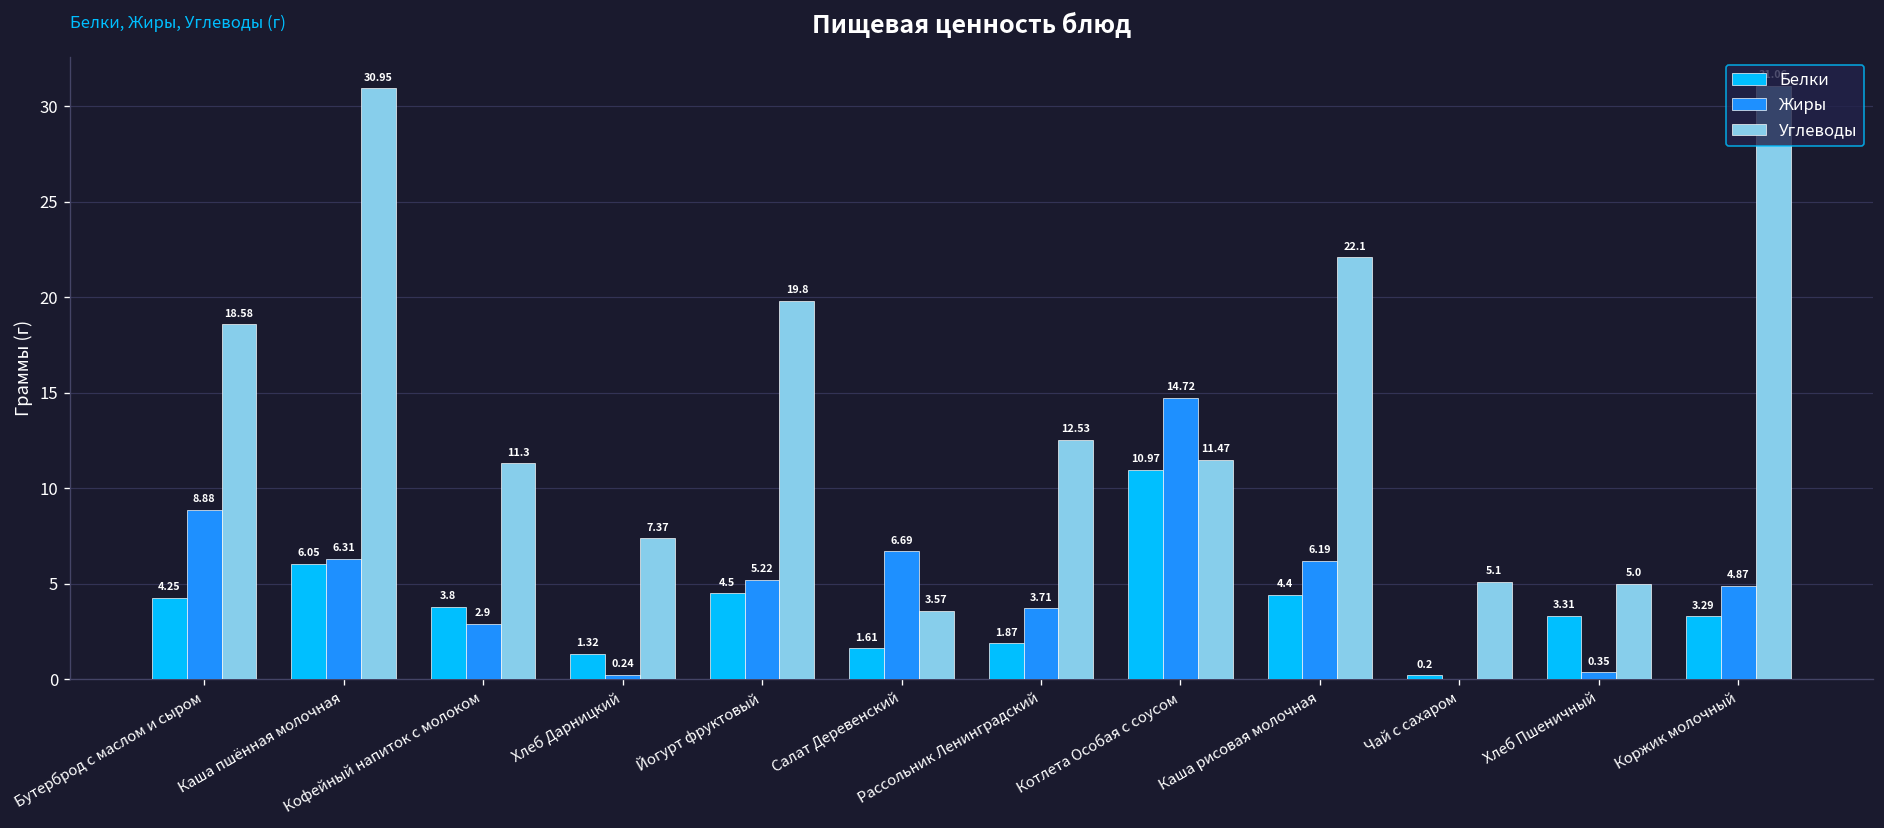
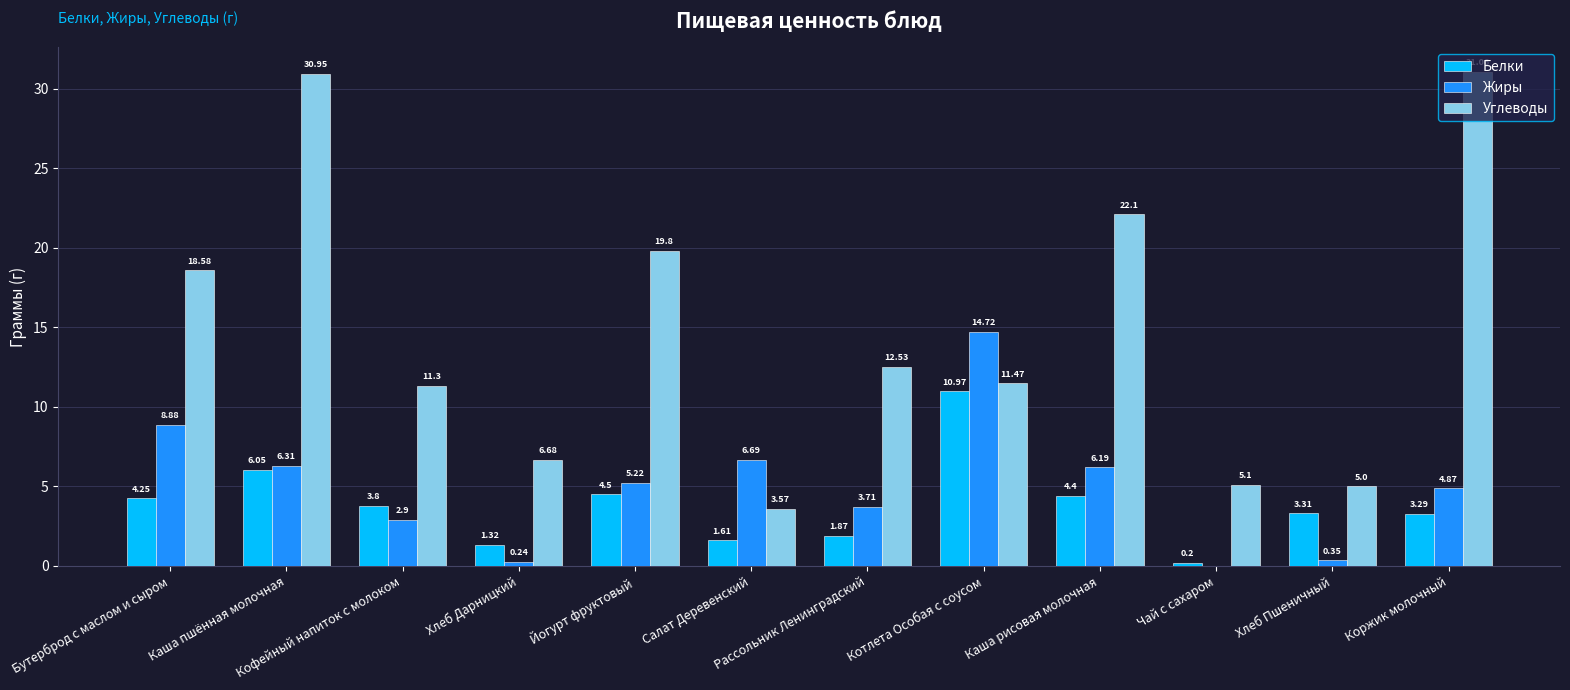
Углеводы, Хлеб Дарницкий: 7.37 -> 6.68
